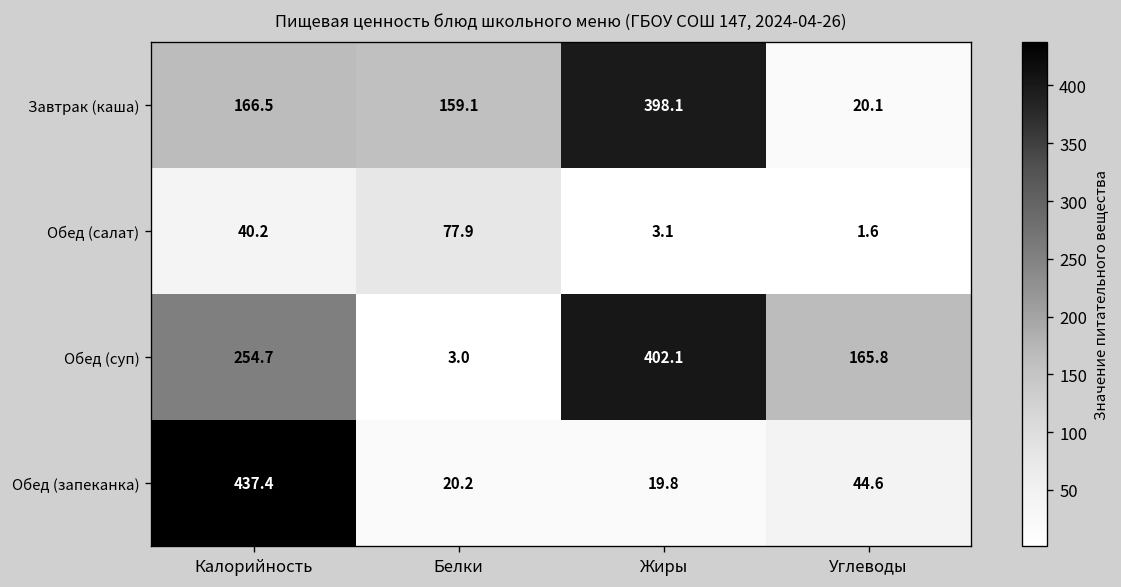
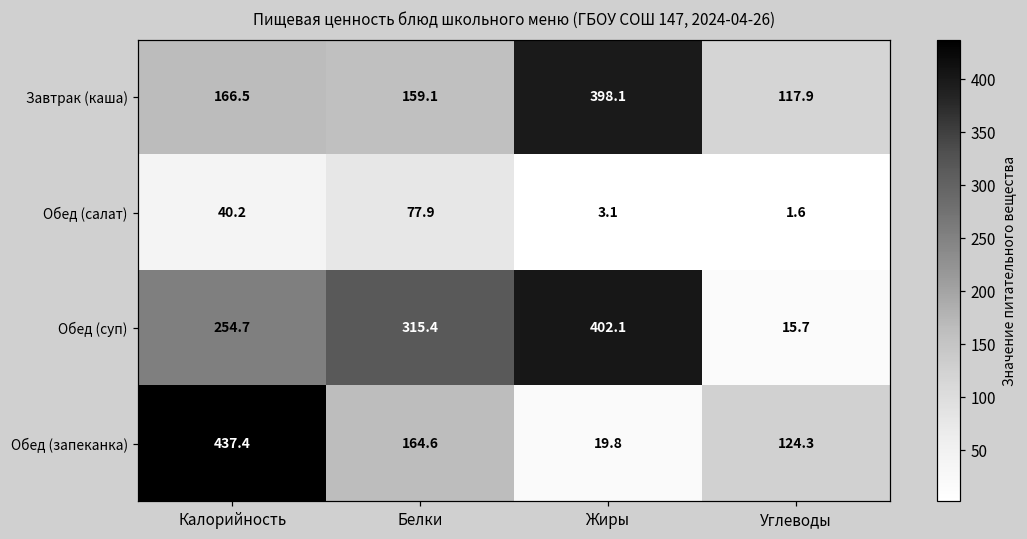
Завтрак (каша), Углеводы: 20.1 -> 117.9
Обед (суп), Белки: 3.0 -> 315.4
Обед (суп), Углеводы: 165.8 -> 15.7
Обед (запеканка), Белки: 20.2 -> 164.6
Обед (запеканка), Углеводы: 44.6 -> 124.3
